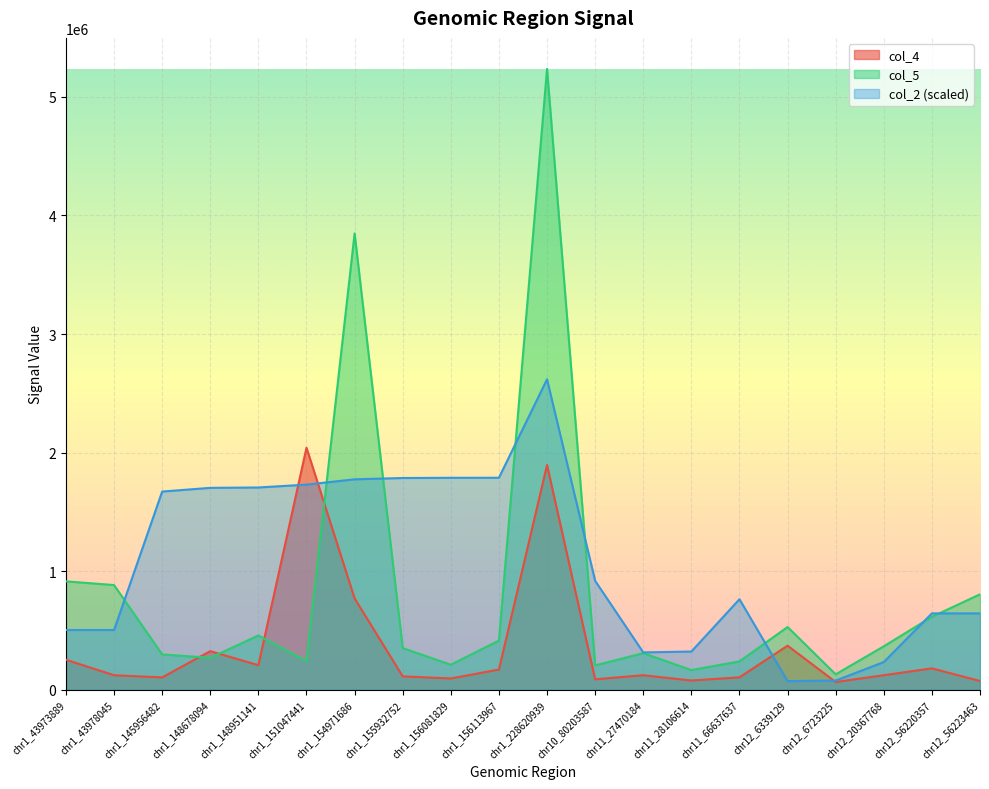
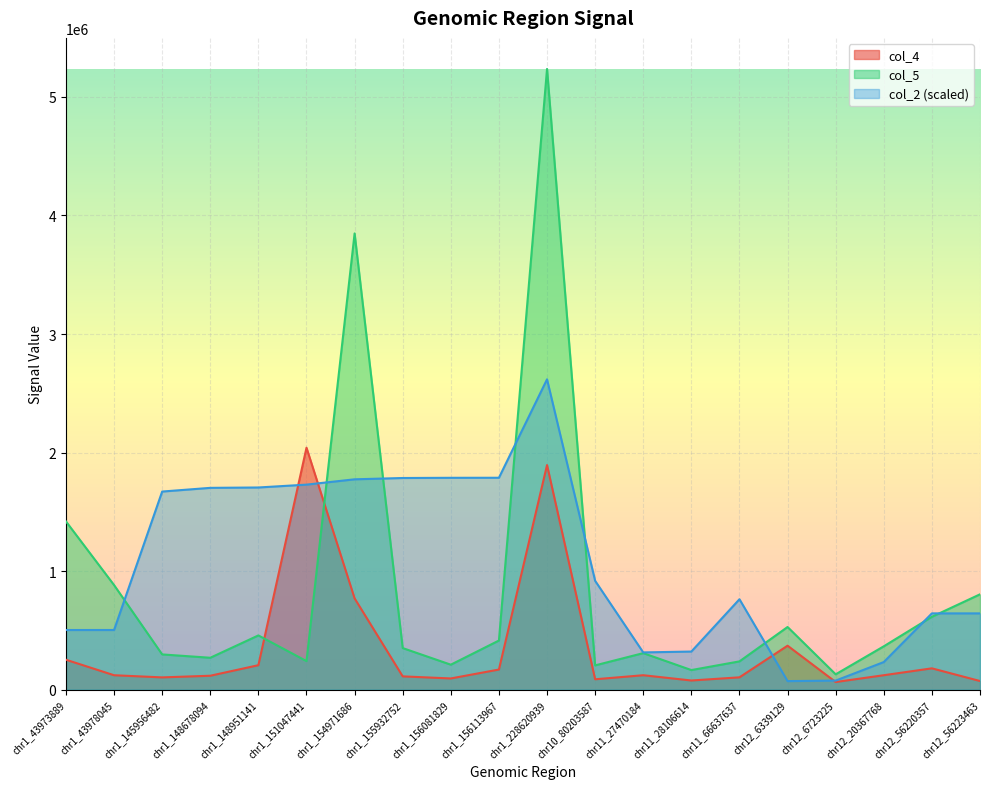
col_5, chr1_43973889: 910000 -> 1420000
col_4, chr1_148678094: 330000 -> 120000
